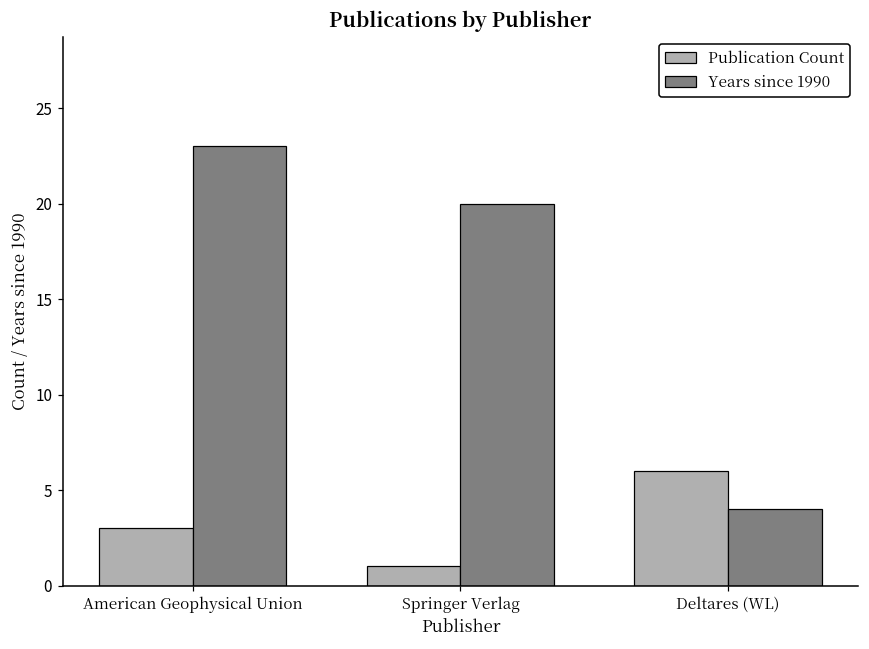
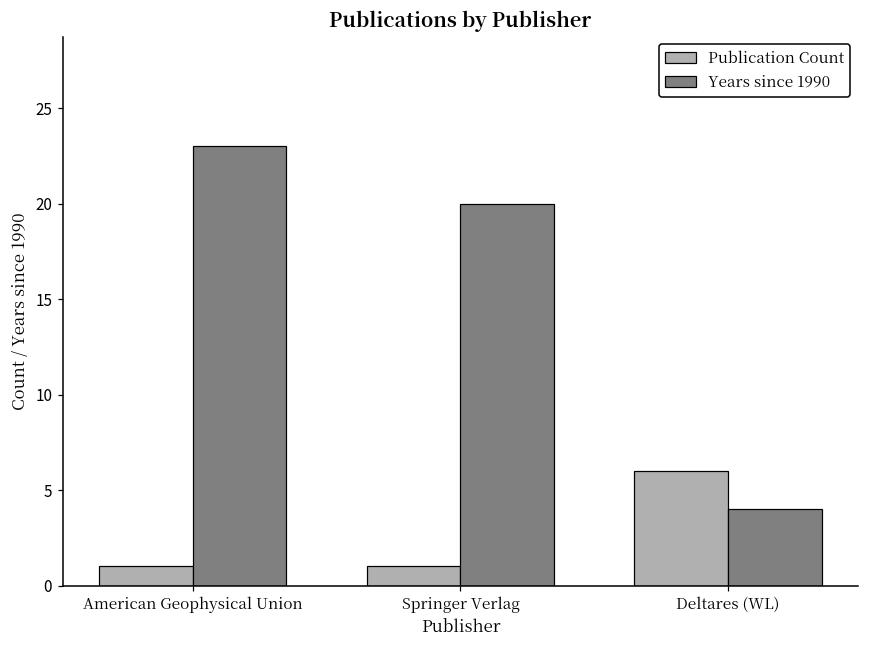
Publication Count, American Geophysical Union: 3 -> 1
